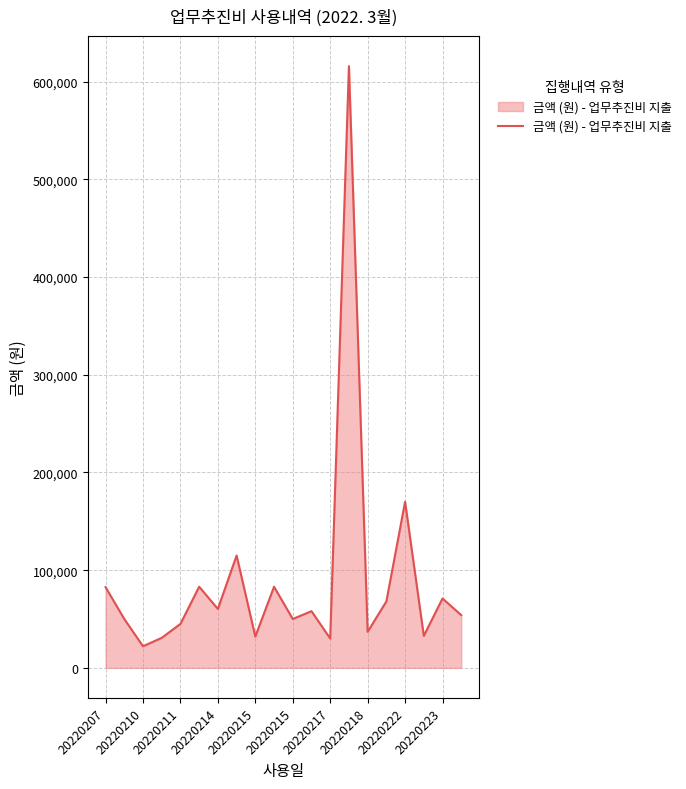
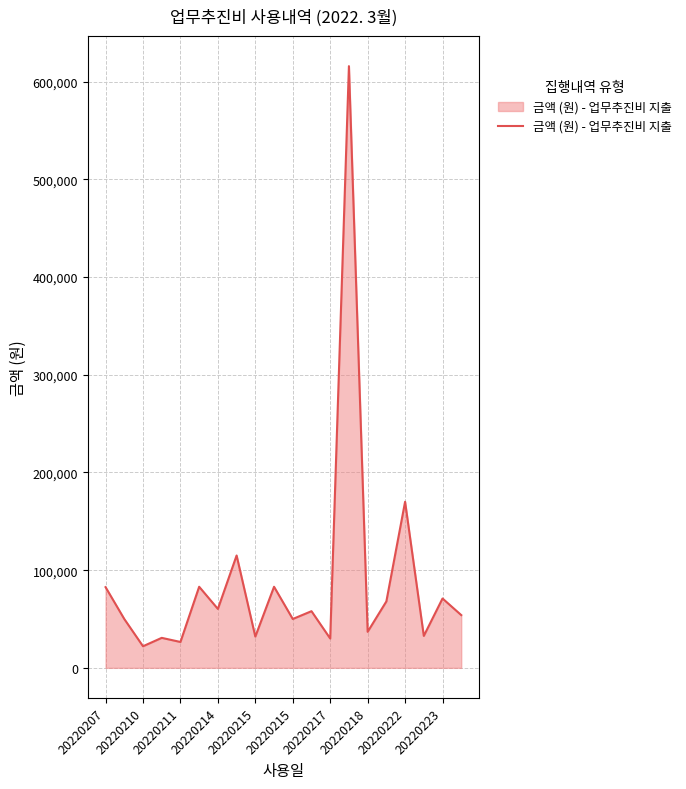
20220211: 50,000 -> 30,000
